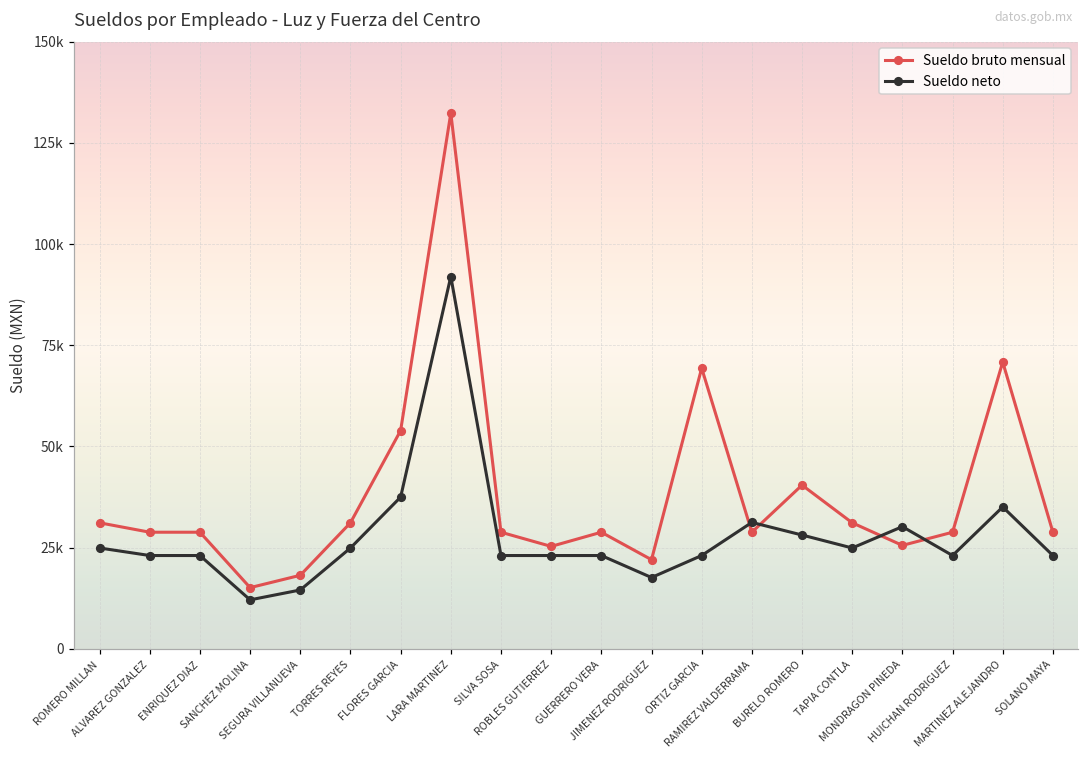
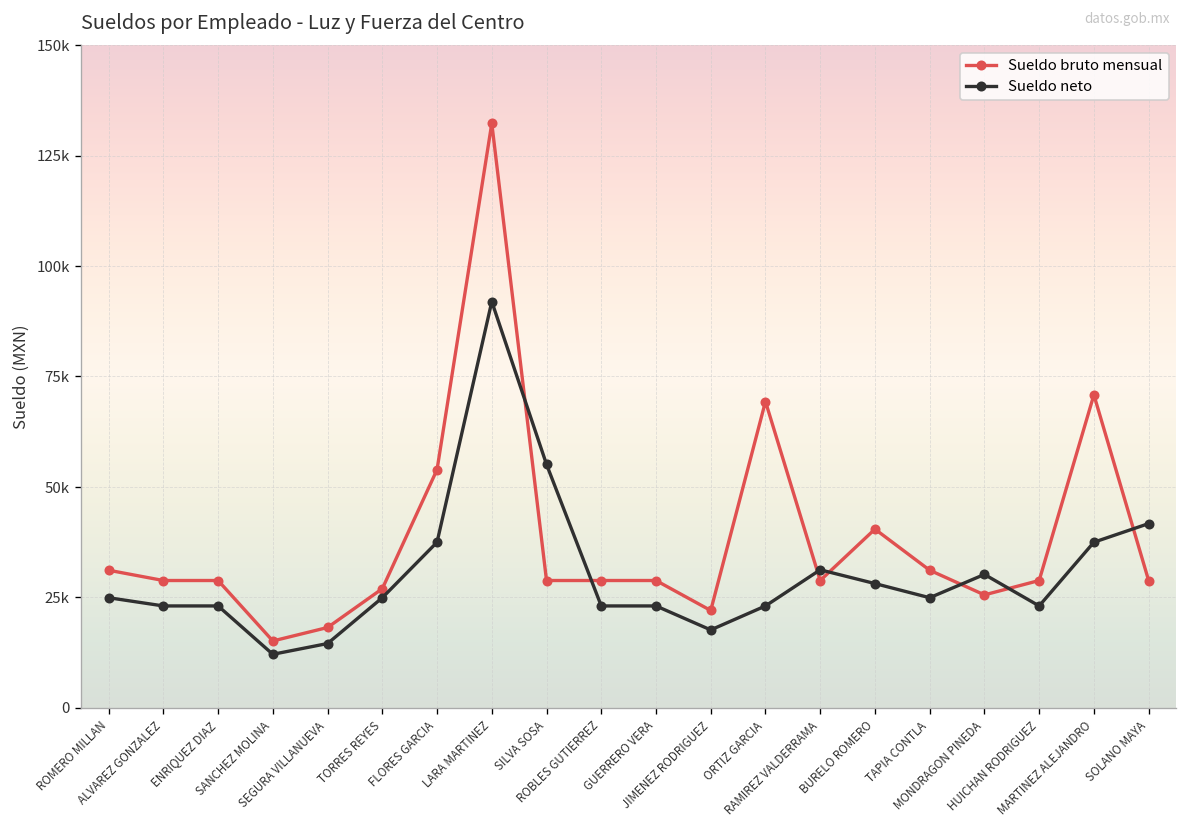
Sueldo bruto mensual, TORRES REYES: 31000 -> 27000
Sueldo neto, SILVA SOSA: 23000 -> 55000
Sueldo bruto mensual, ROBLES GUTIERREZ: 25000 -> 29000
Sueldo neto, MARTINEZ ALEJANDRO: 35000 -> 37000
Sueldo neto, SOLANO MAYA: 23000 -> 42000
